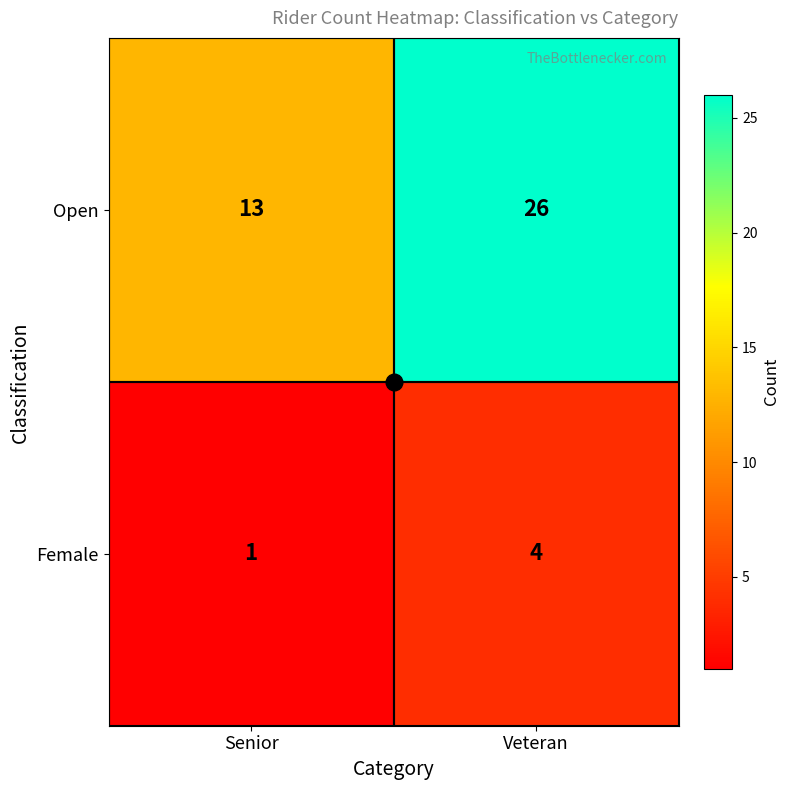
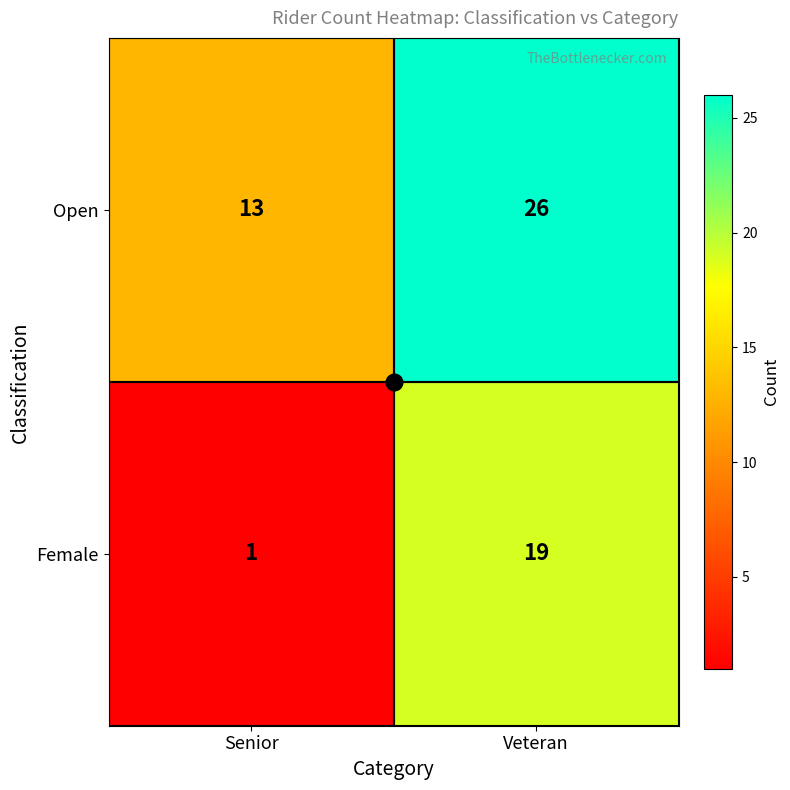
Female, Veteran: 4 -> 19
